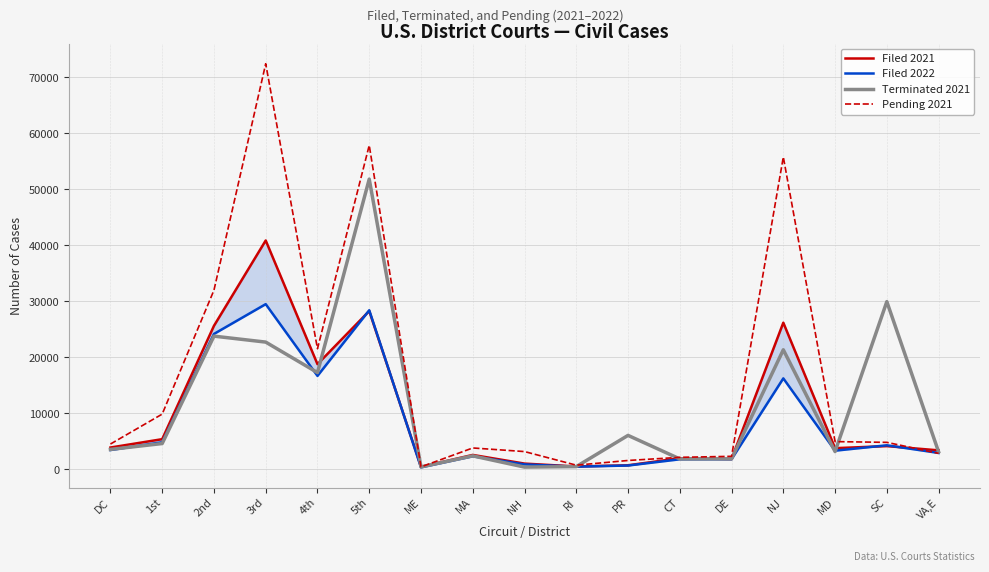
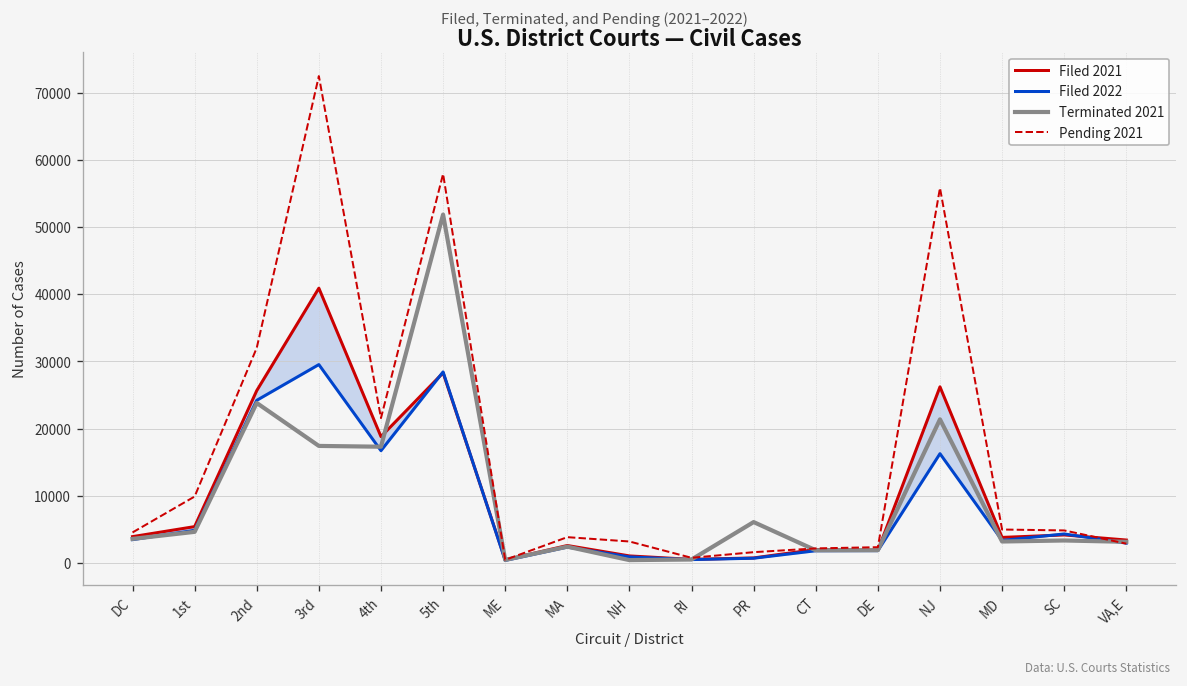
Terminated 2021, 3rd: 23000 -> 17000
Terminated 2021, SC: 30000 -> 3000
